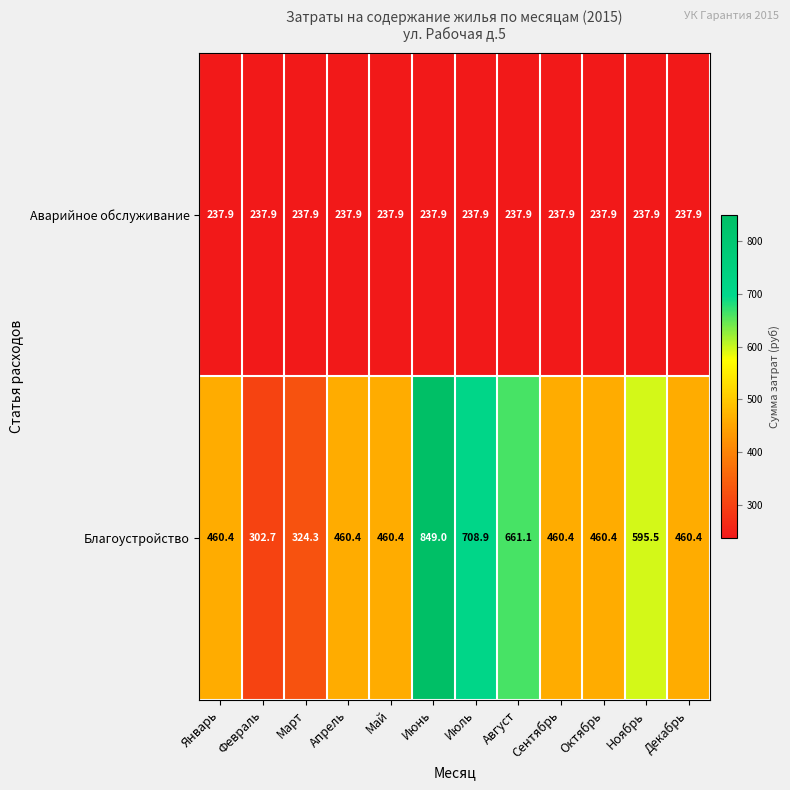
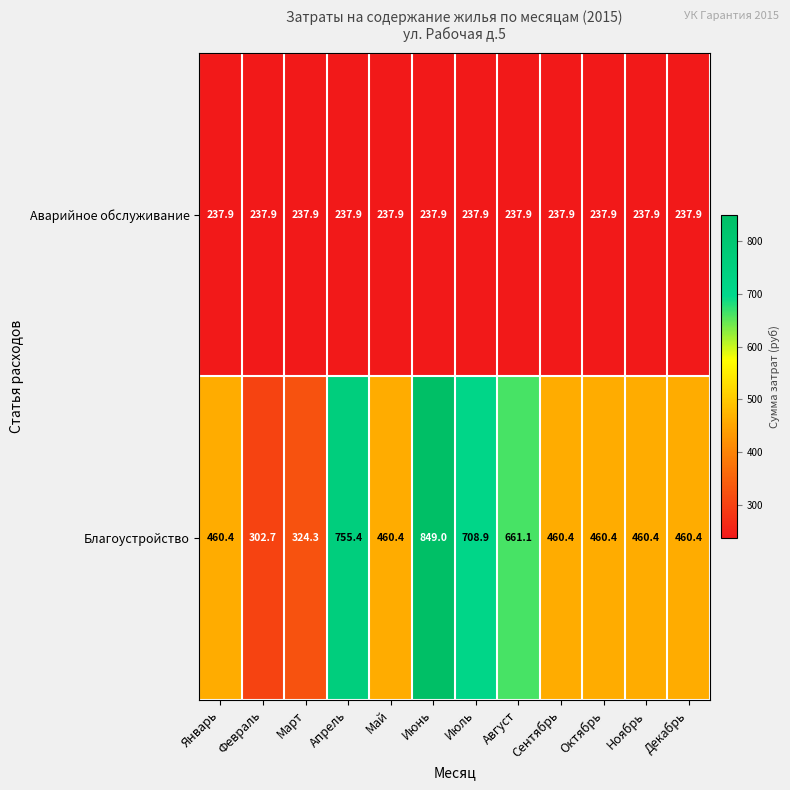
Благоустройство, Апрель: 460.4 -> 755.4
Благоустройство, Ноябрь: 595.5 -> 460.4
